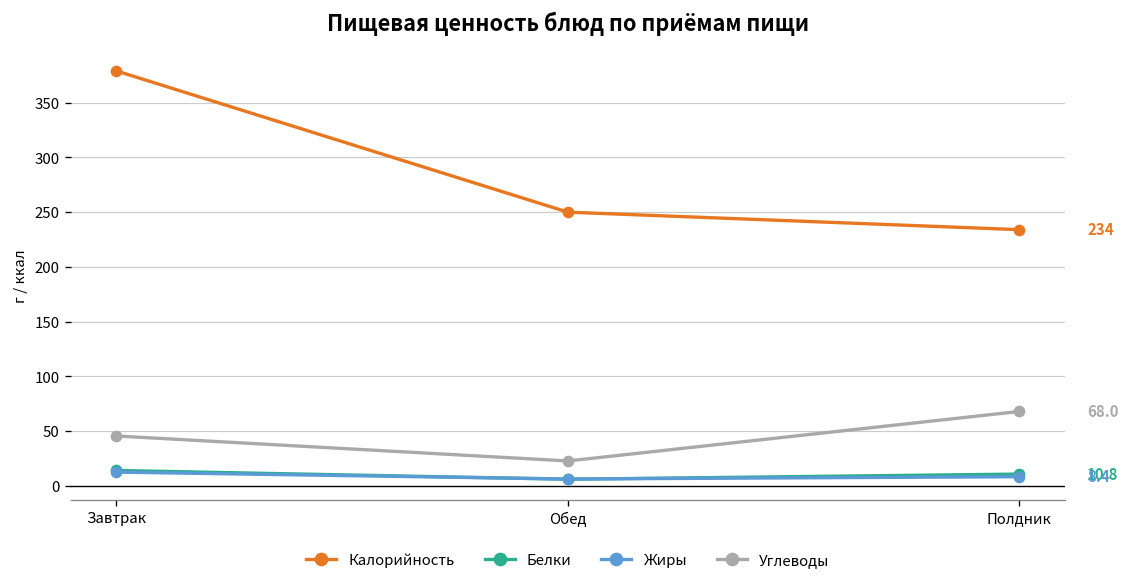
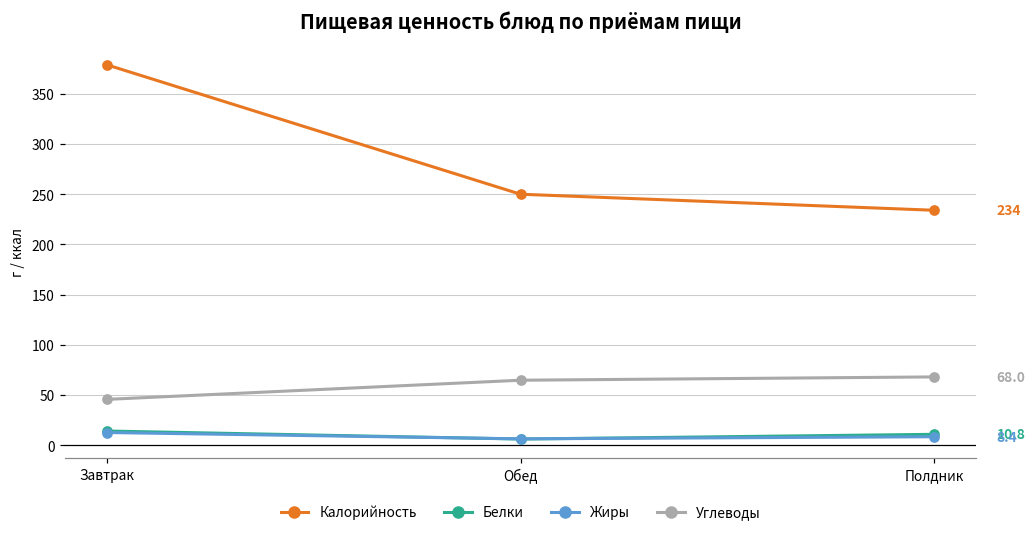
Углеводы, Обед: 20 -> 60
